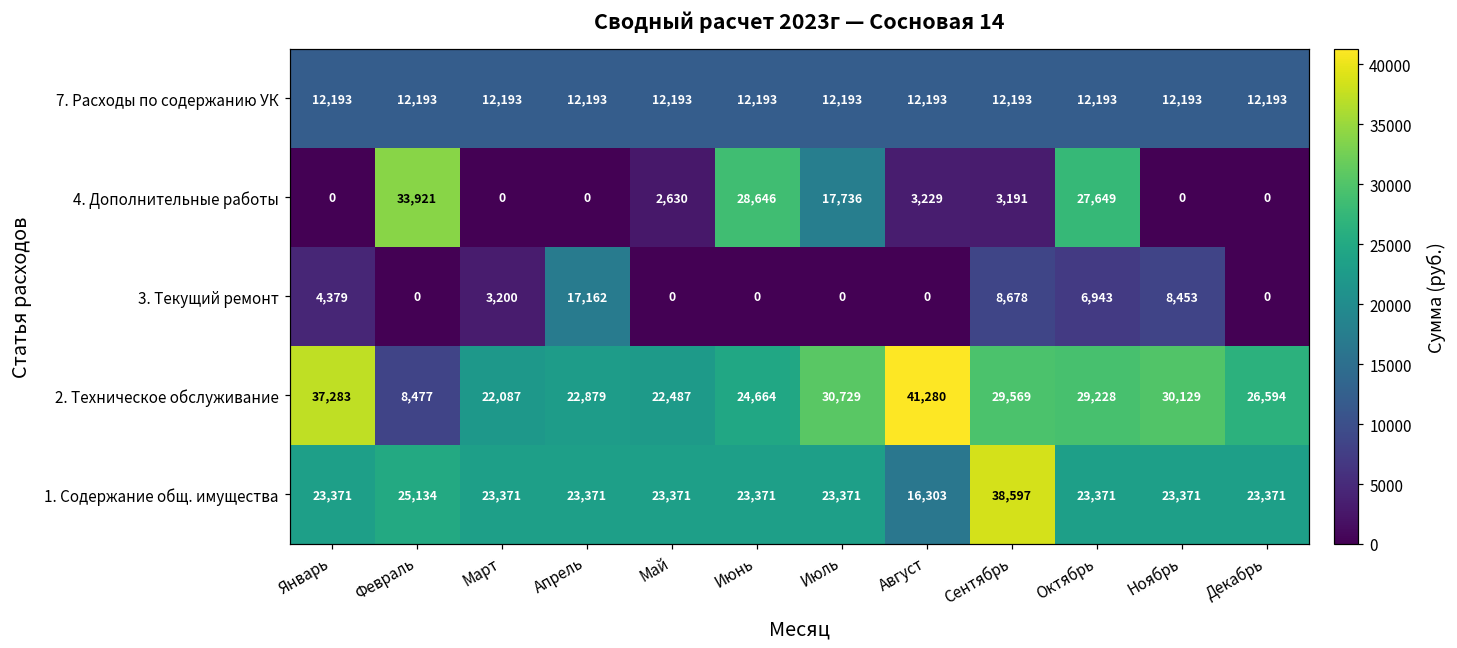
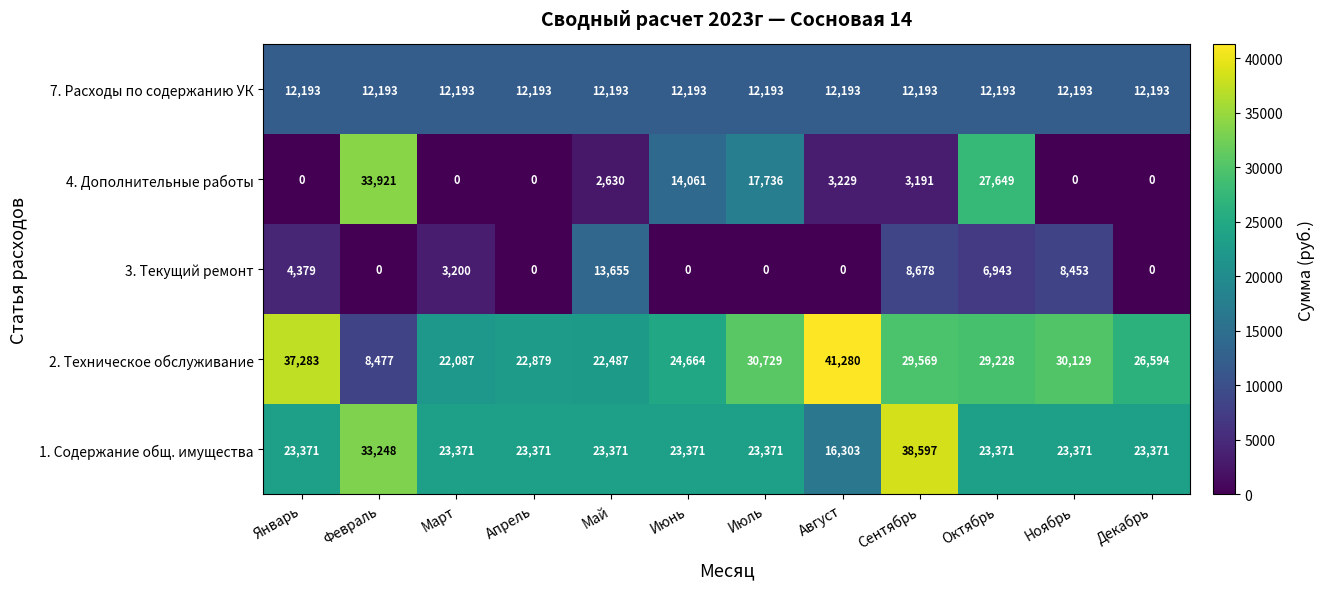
4. Дополнительные работы, Июнь: 28,646 -> 14,061
3. Текущий ремонт, Апрель: 17,162 -> 0
3. Текущий ремонт, Май: 0 -> 13,655
1. Содержание общ. имущества, Февраль: 25,134 -> 33,248
